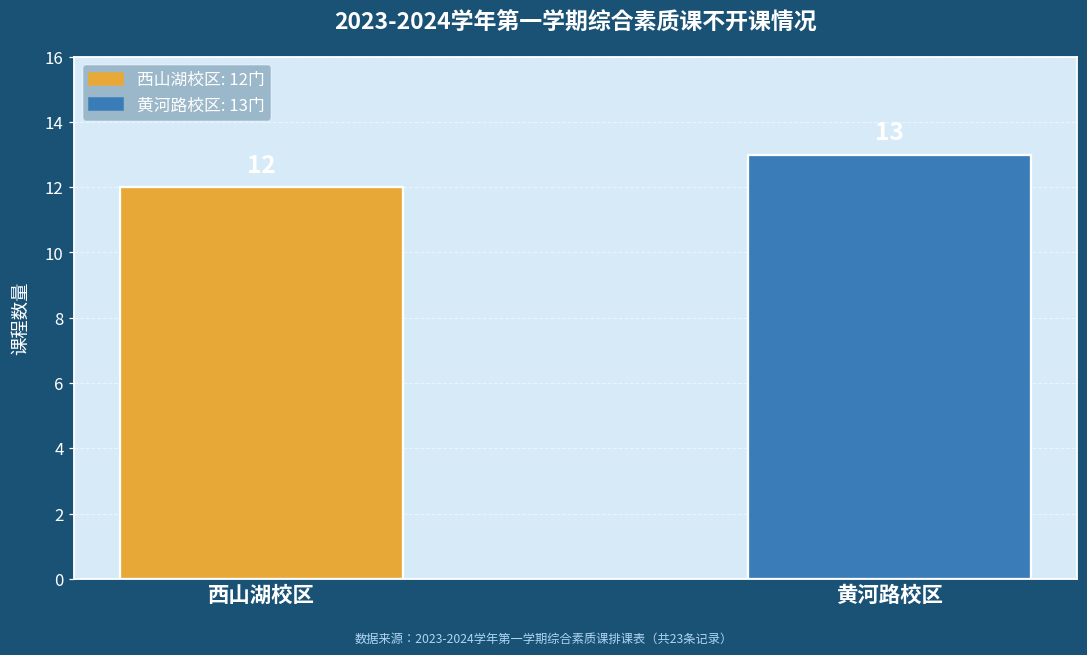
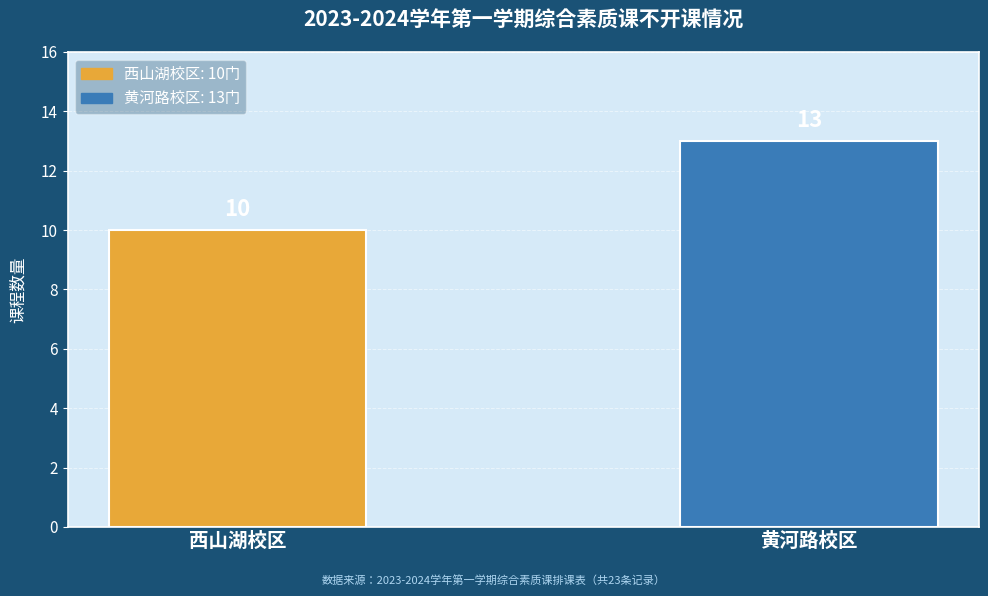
西山湖校区: 12 -> 10
